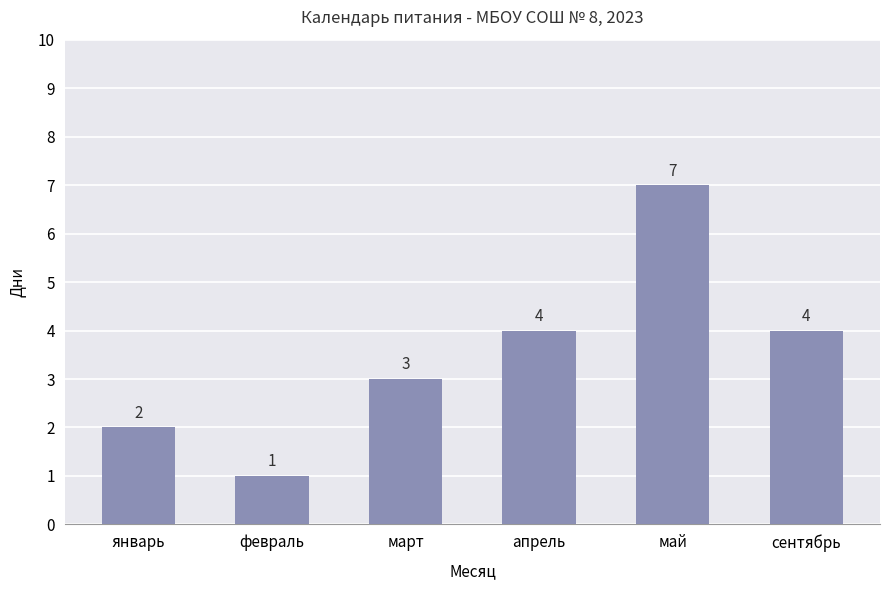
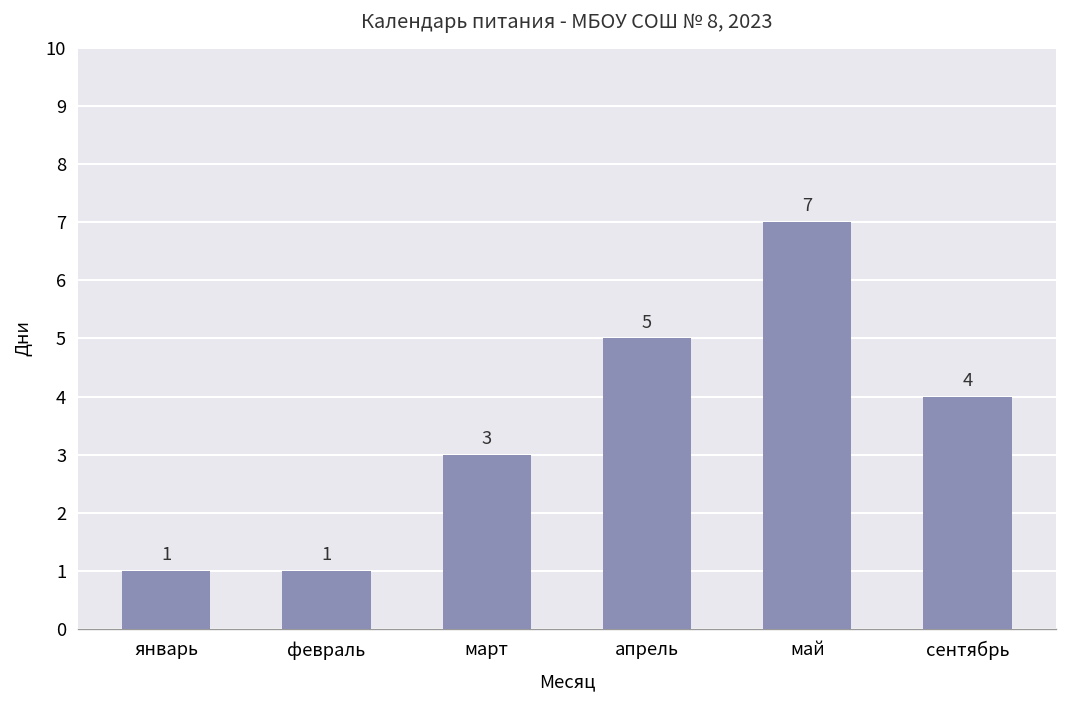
январь: 2 -> 1
апрель: 4 -> 5
